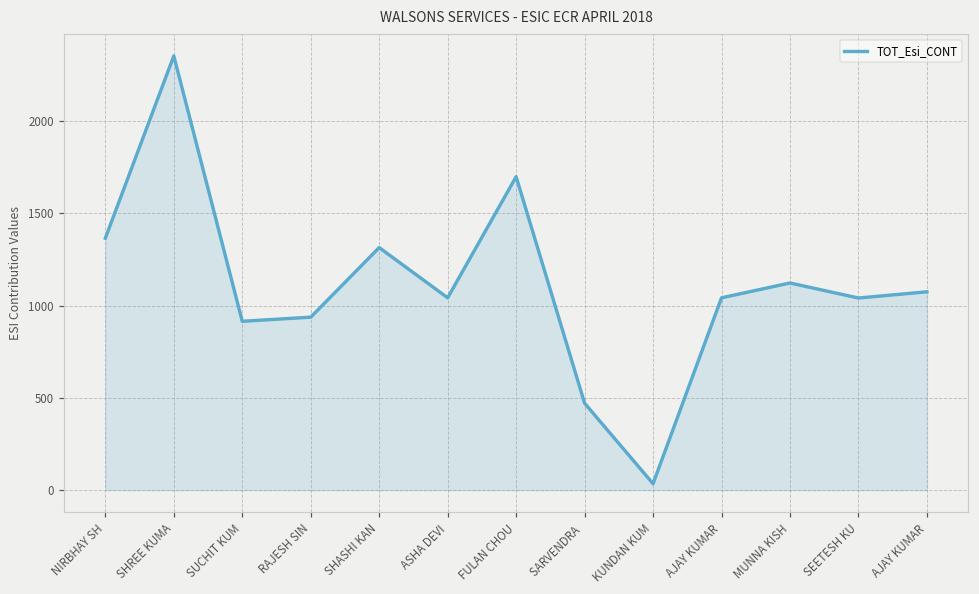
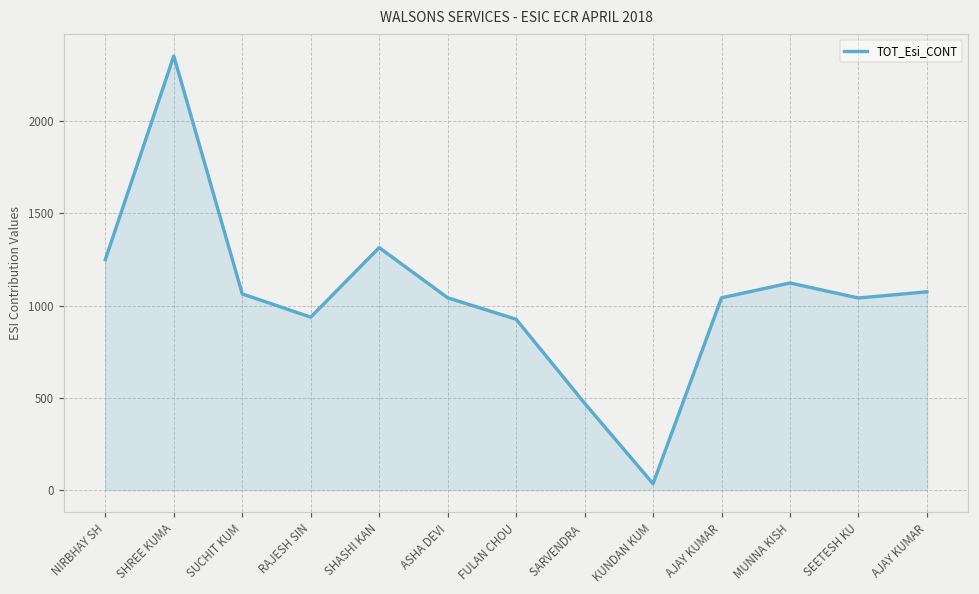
NIRBHAY SH: 1370 -> 1250
SUCHIT KUM: 920 -> 1060
FULAN CHOU: 1700 -> 930
